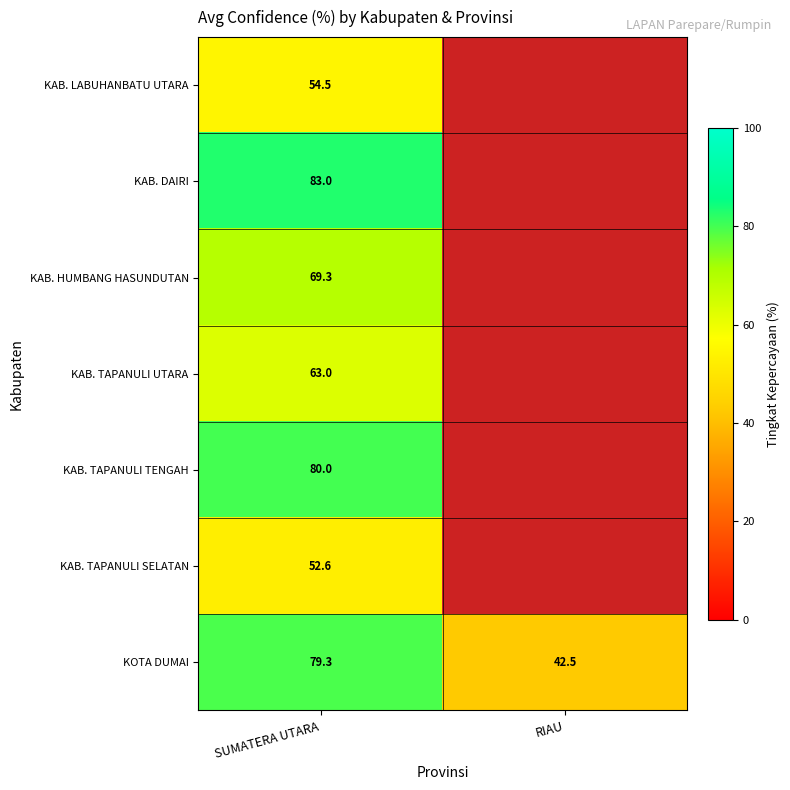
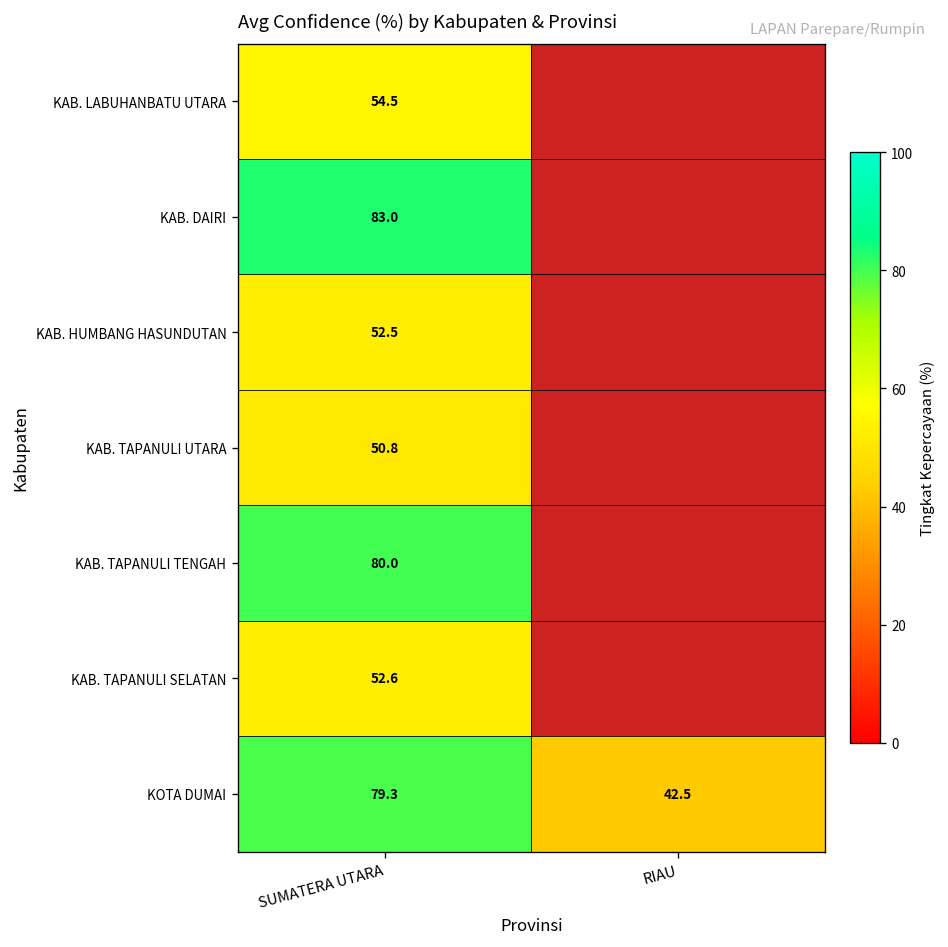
KAB. HUMBANG HASUNDUTAN, SUMATERA UTARA: 69.3 -> 52.5
KAB. TAPANULI UTARA, SUMATERA UTARA: 63.0 -> 50.8
